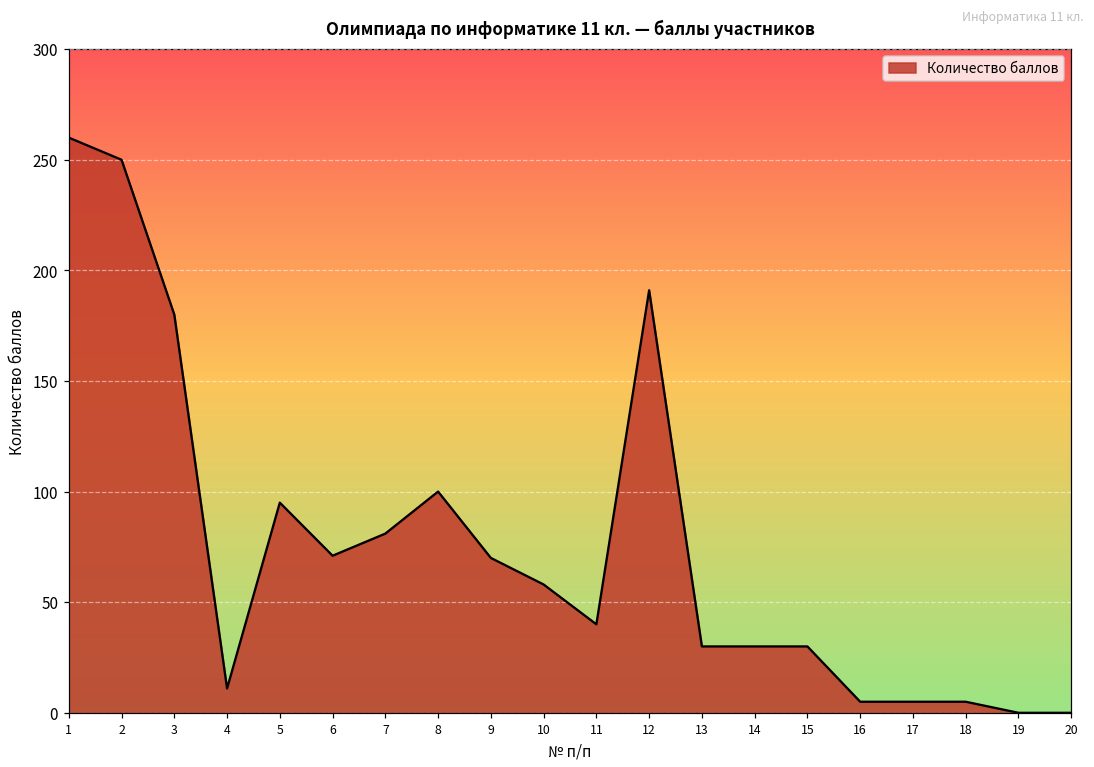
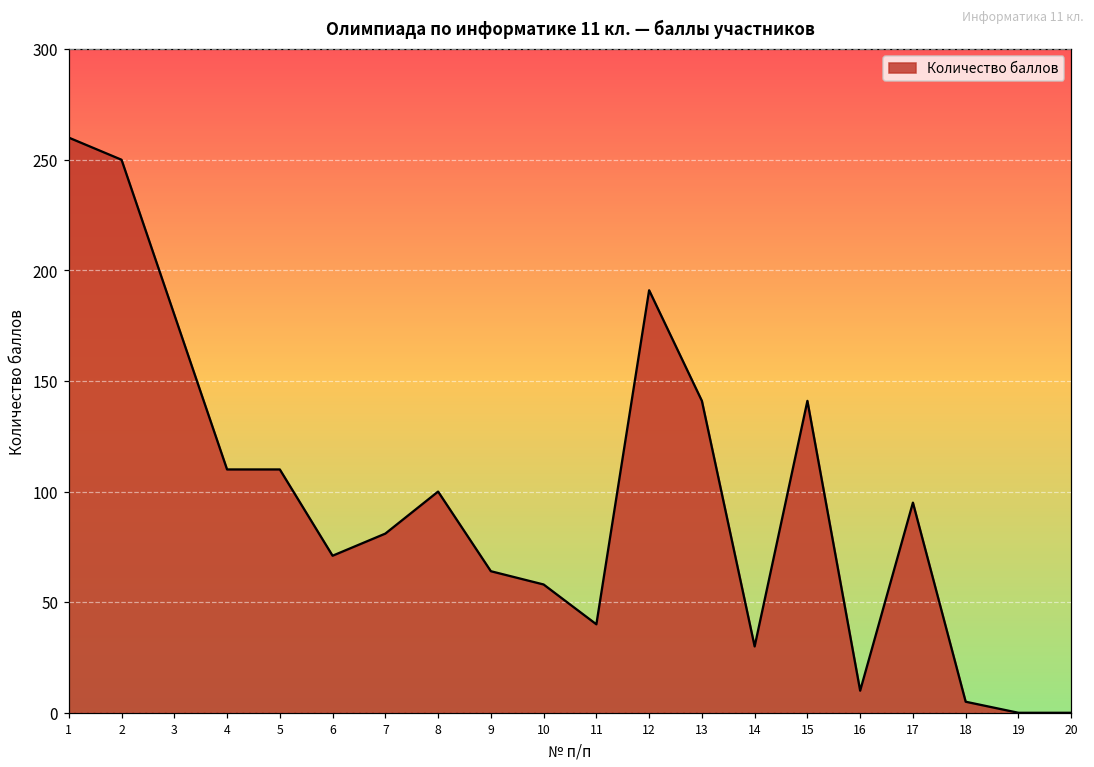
4: 11 -> 110
5: 95 -> 110
9: 70 -> 64
13: 30 -> 141
15: 30 -> 141
16: 5 -> 10
17: 5 -> 95
